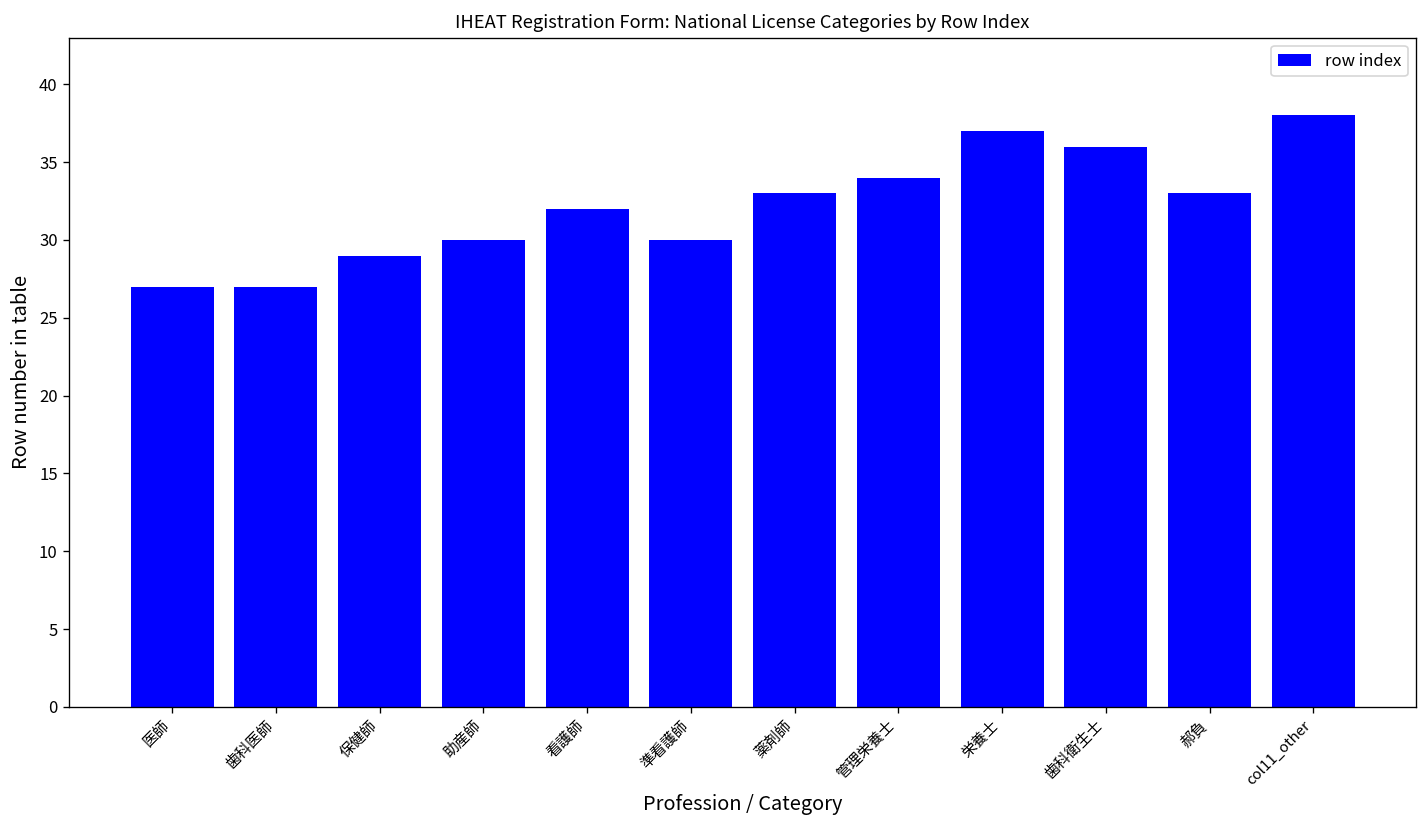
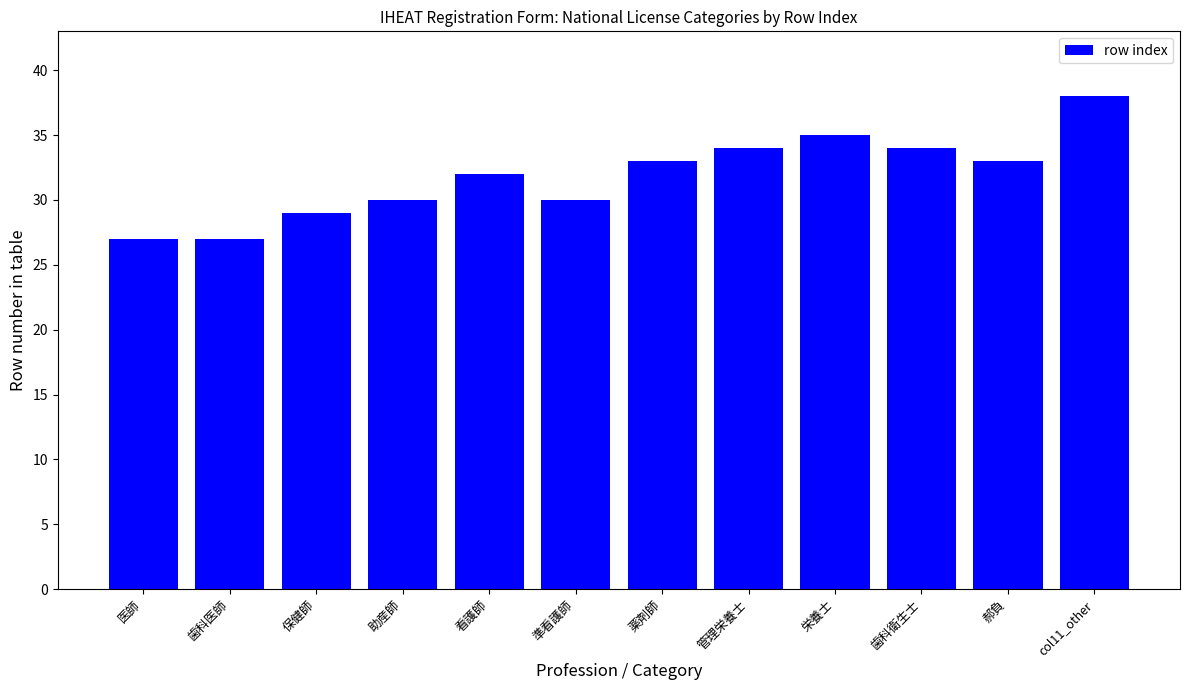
栄養士: 37 -> 35
歯科衛生士: 36 -> 34
